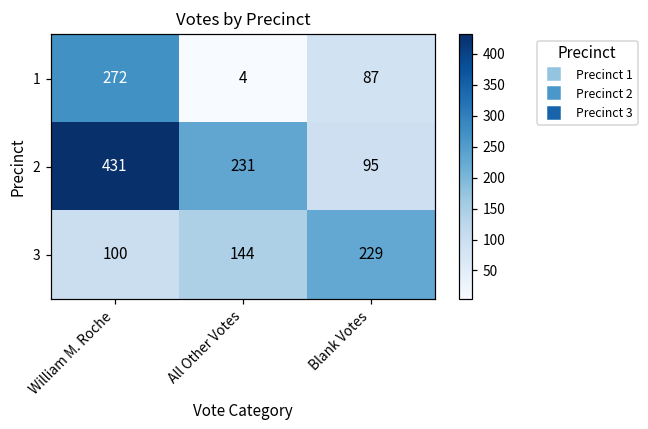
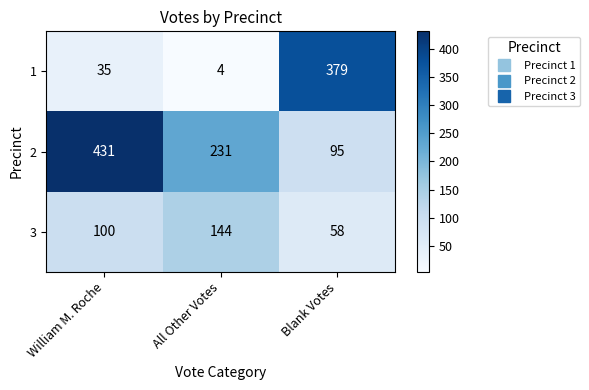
1, William M. Roche: 272 -> 35
1, Blank Votes: 87 -> 379
3, Blank Votes: 229 -> 58
